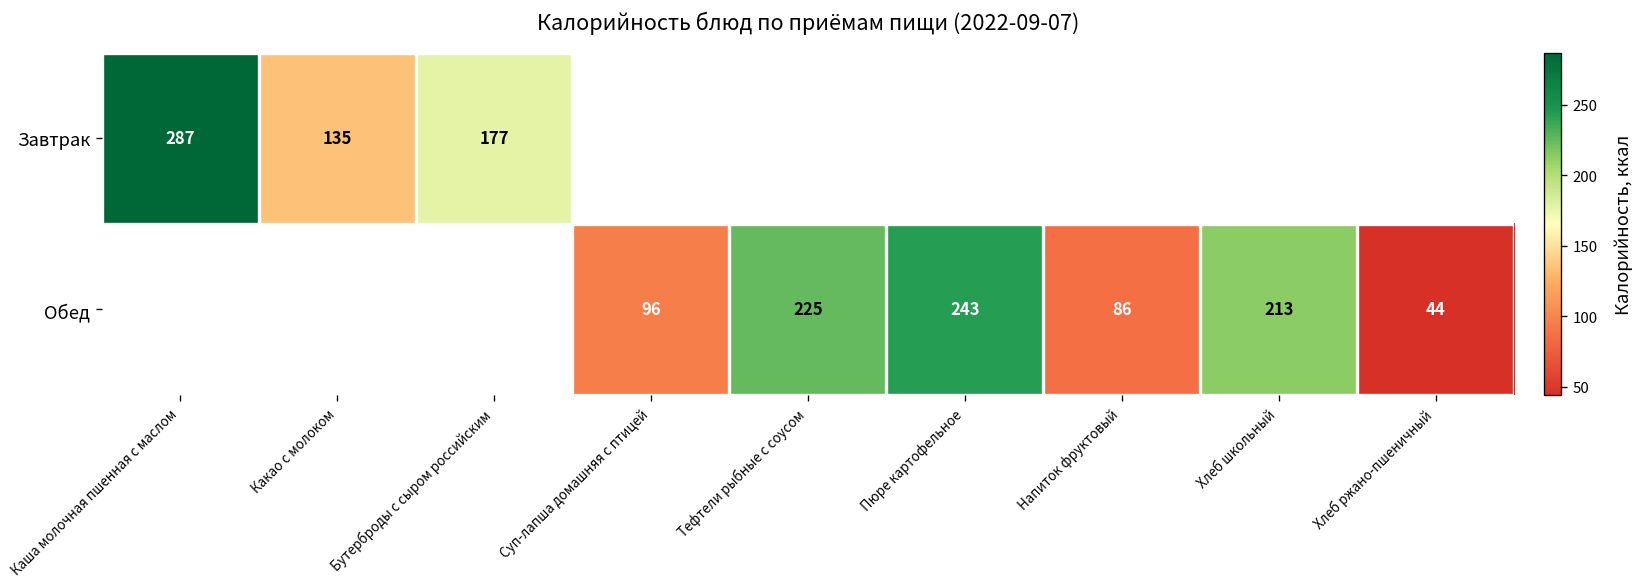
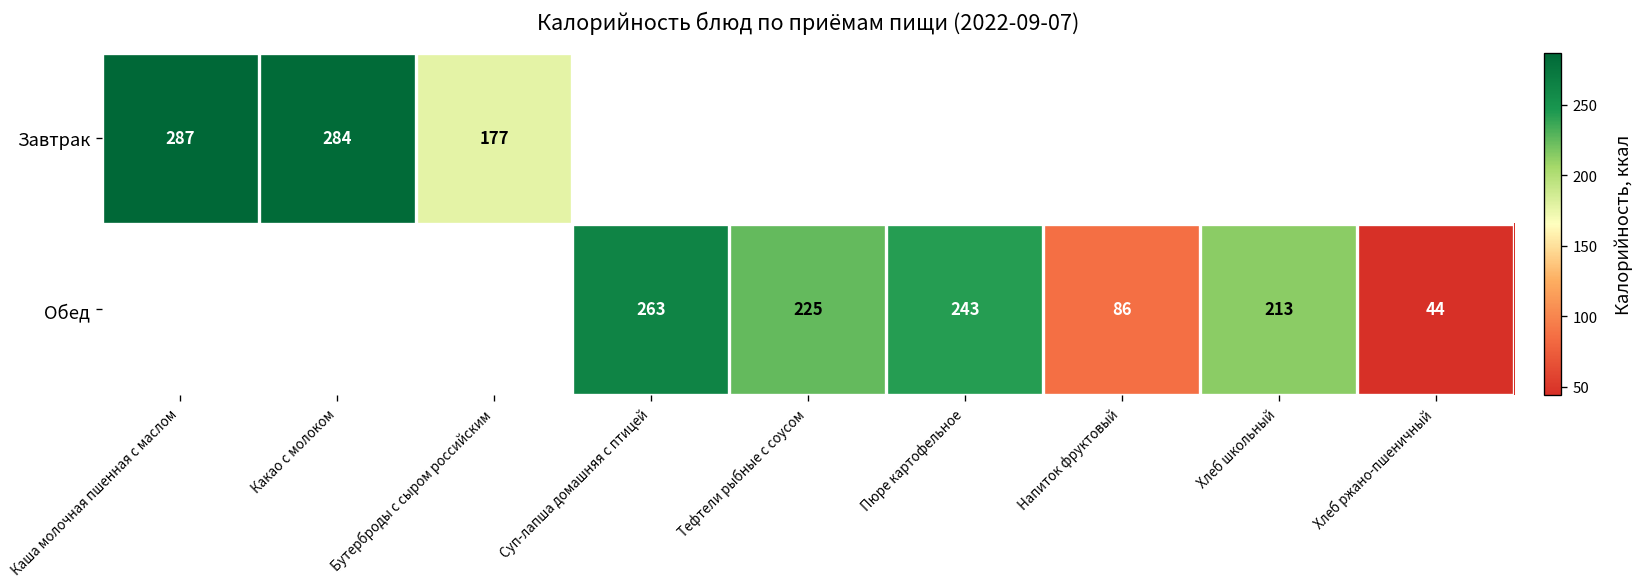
Завтрак, Какао с молоком: 135 -> 284
Обед, Суп-лапша домашняя с птицей: 96 -> 263
